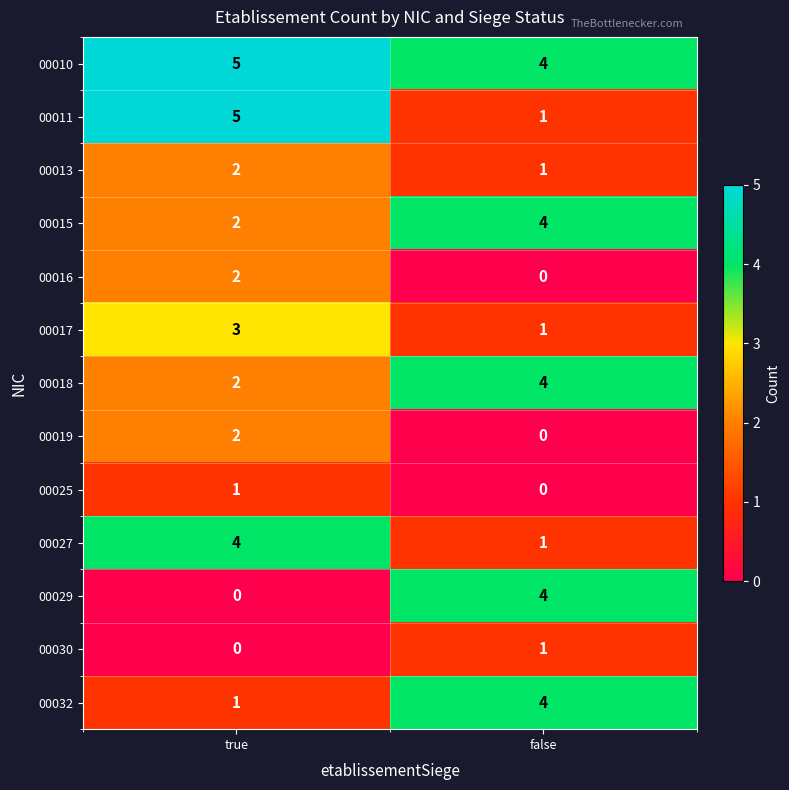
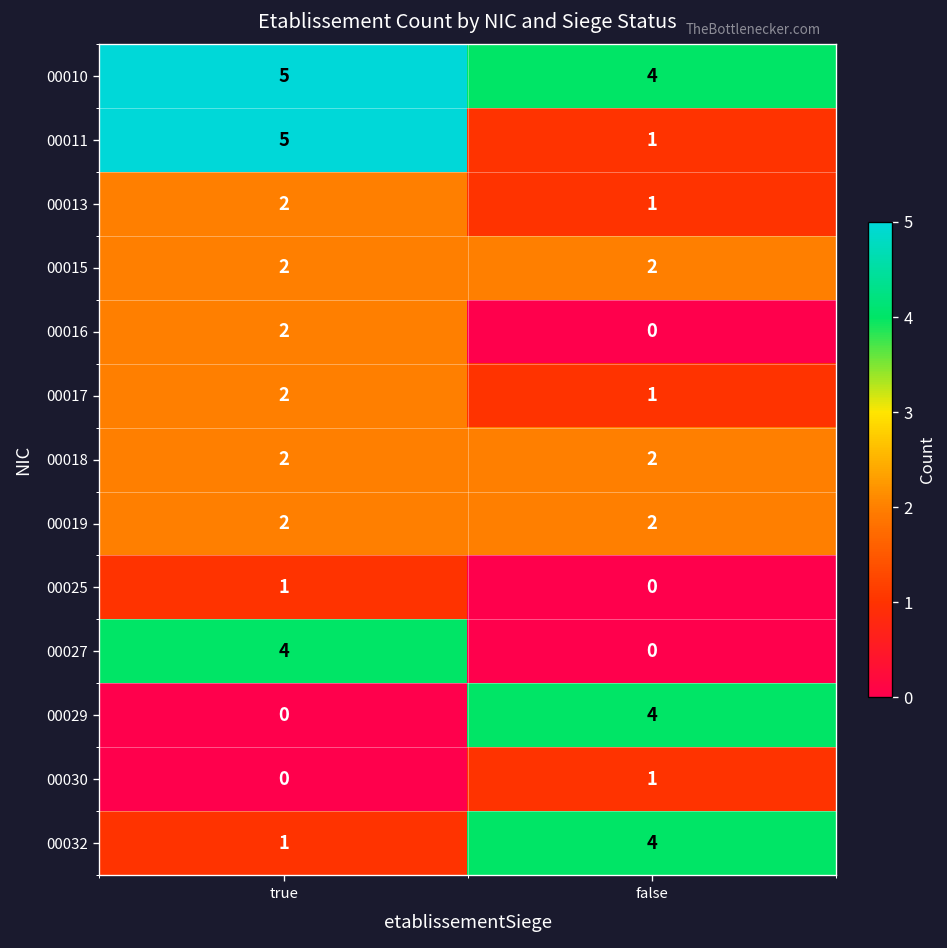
00015, false: 4 -> 2
00017, true: 3 -> 2
00018, false: 4 -> 2
00019, false: 0 -> 2
00027, false: 1 -> 0
